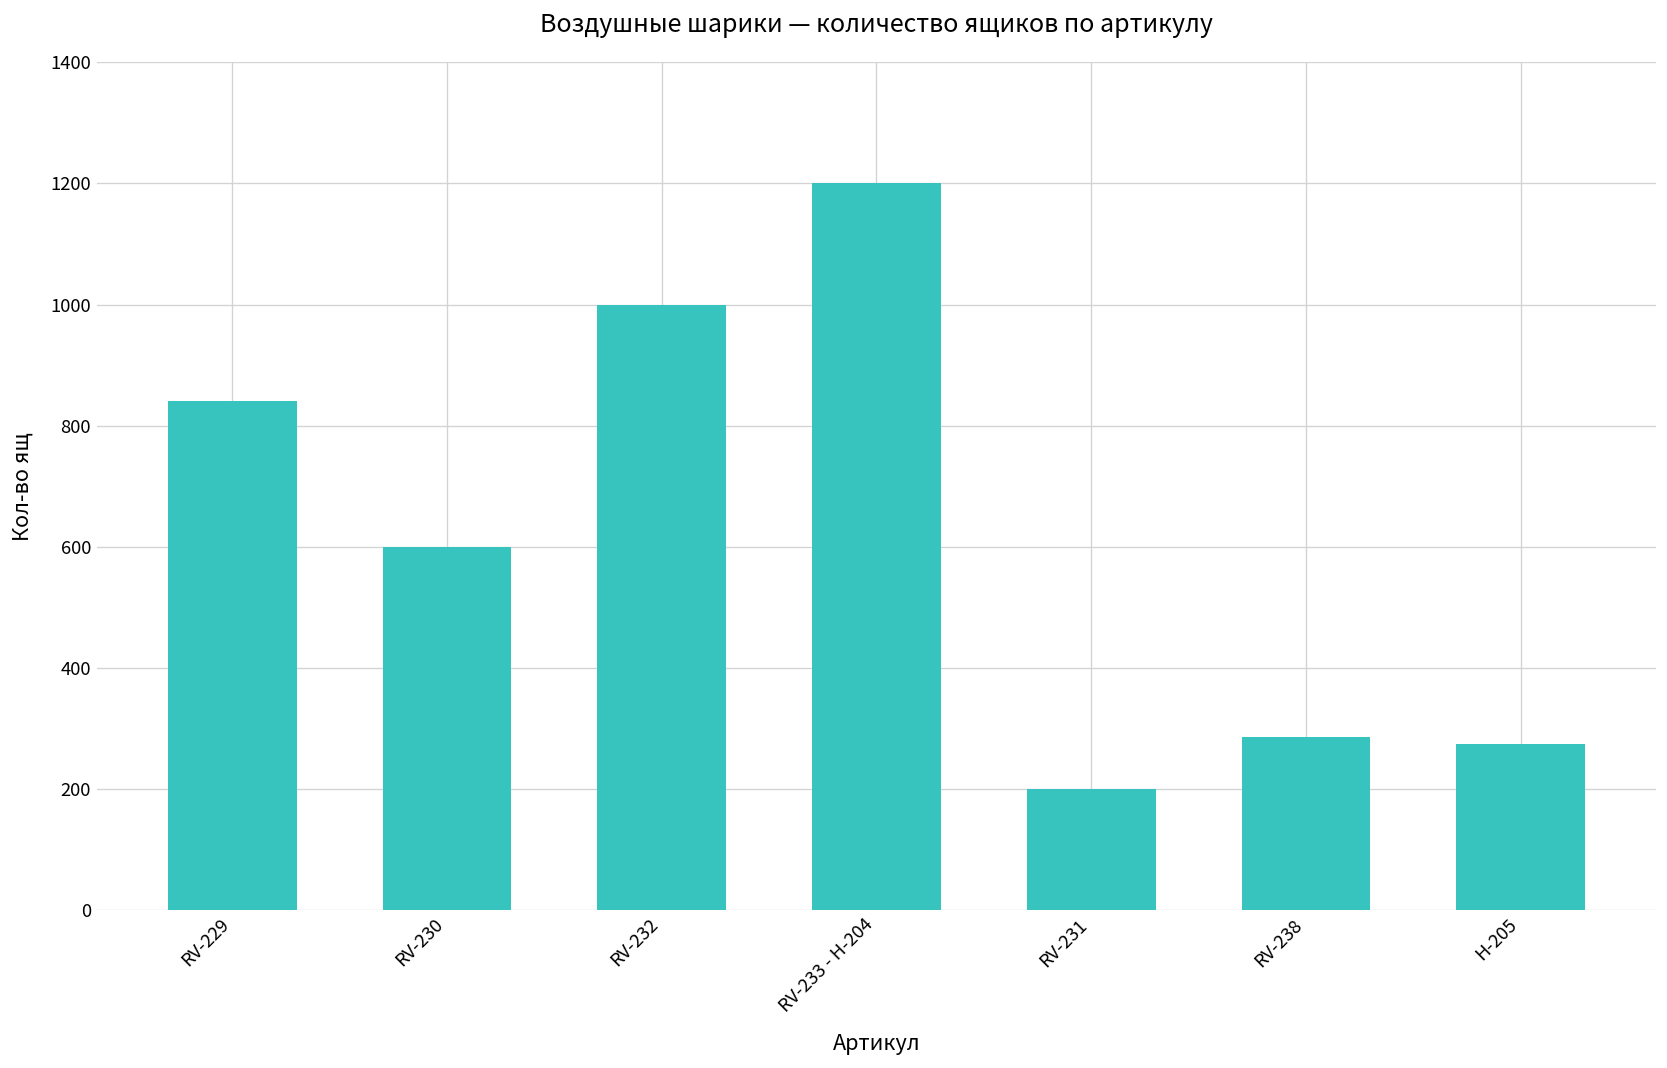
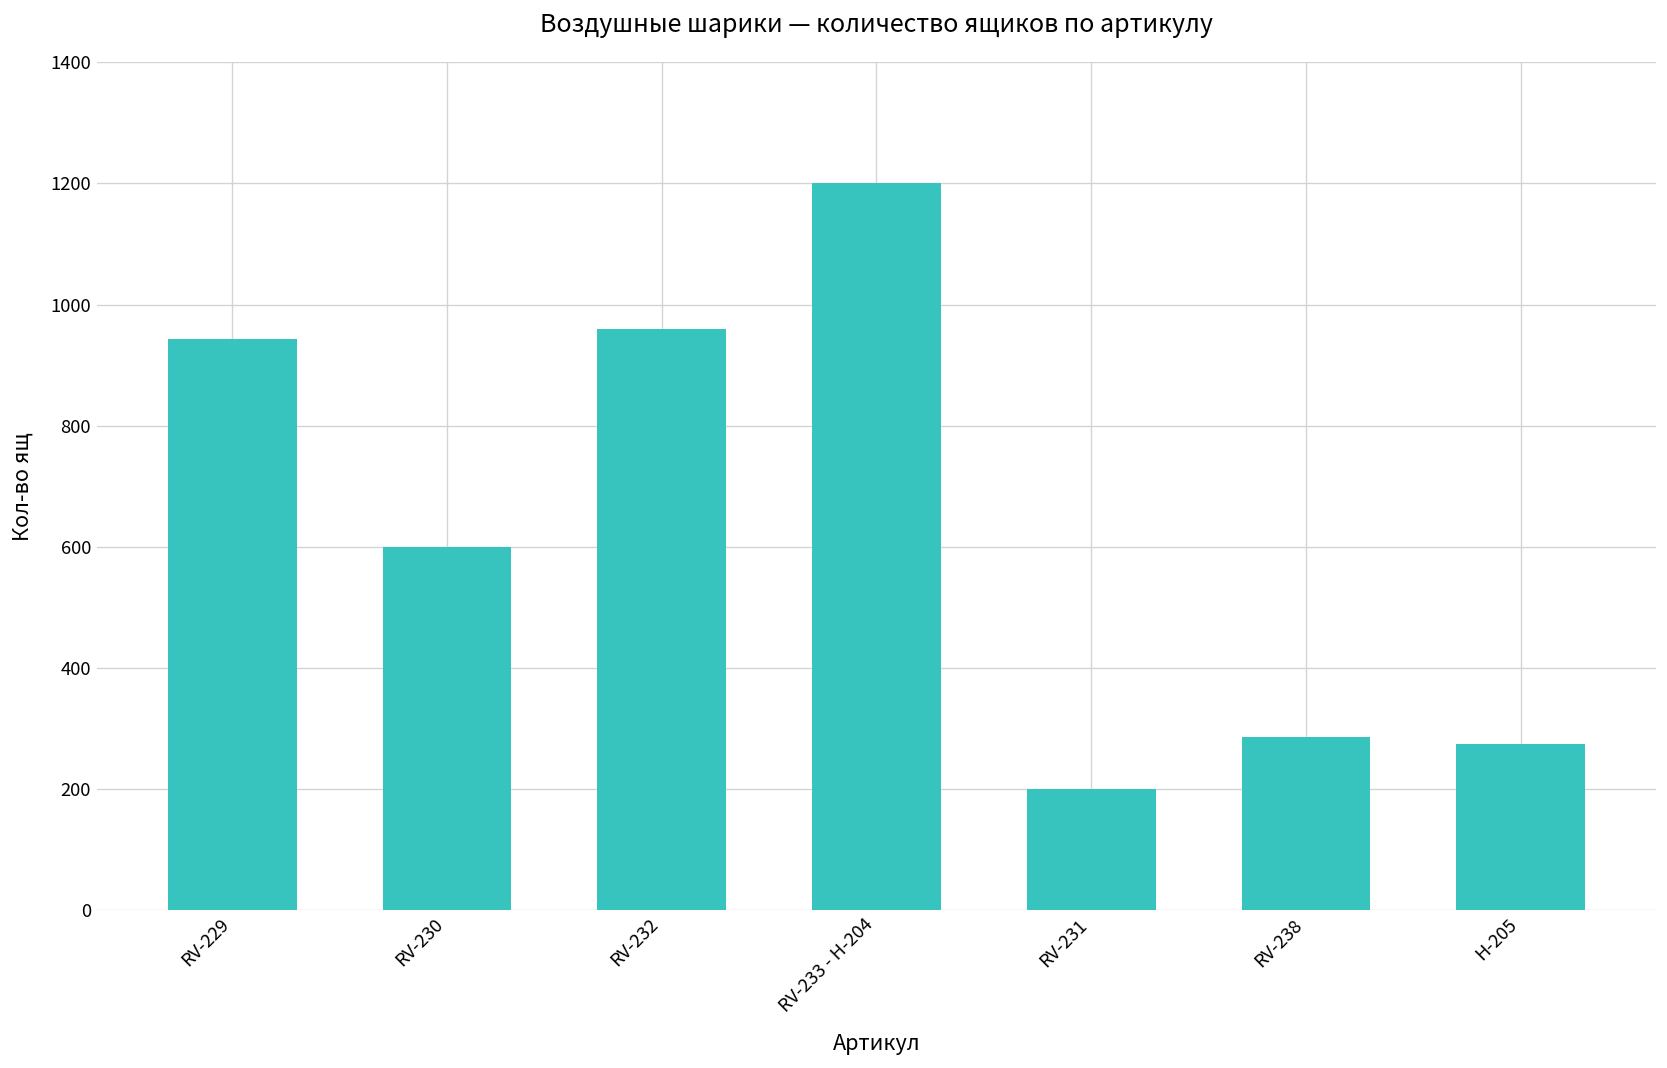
RV-229: 840 -> 940
RV-232: 1000 -> 960
